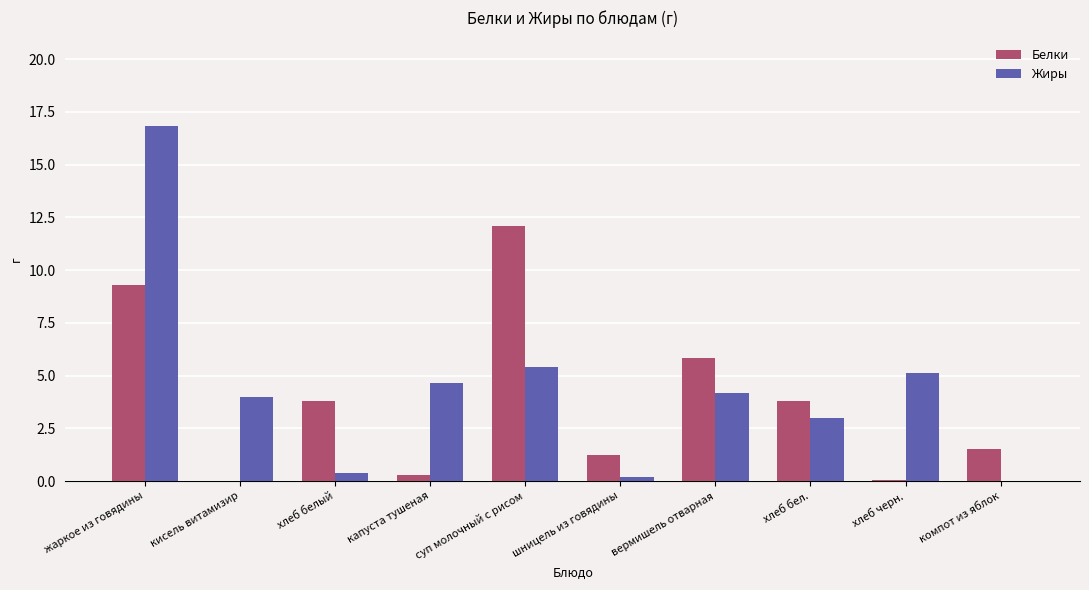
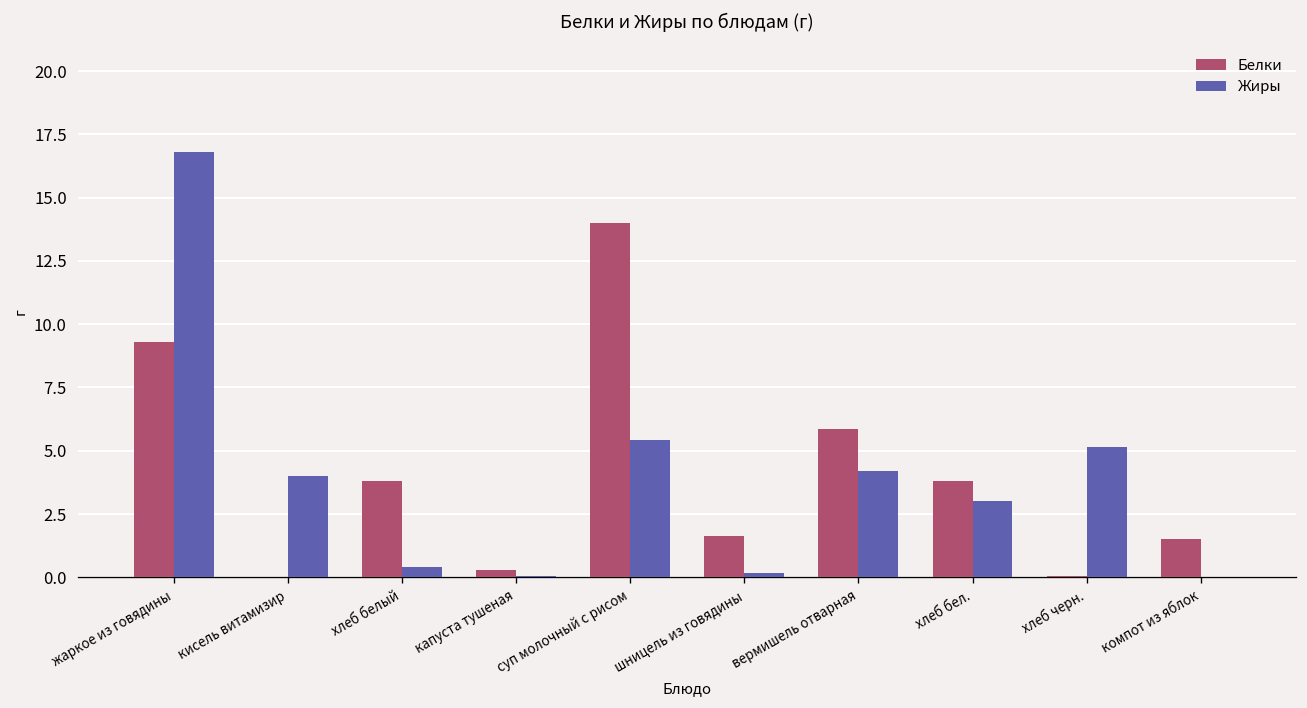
Жиры, капуста тушеная: 4.6 -> 0.1
Белки, суп молочный с рисом: 12.1 -> 14.0
Белки, шницель из говядины: 1.2 -> 1.6
